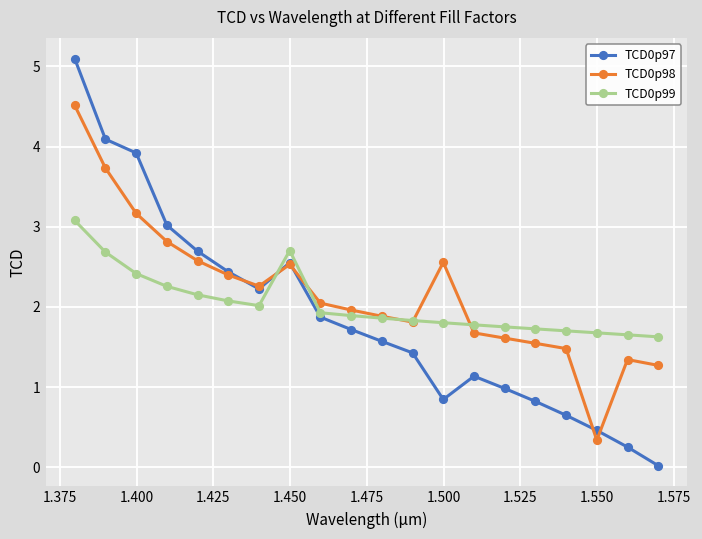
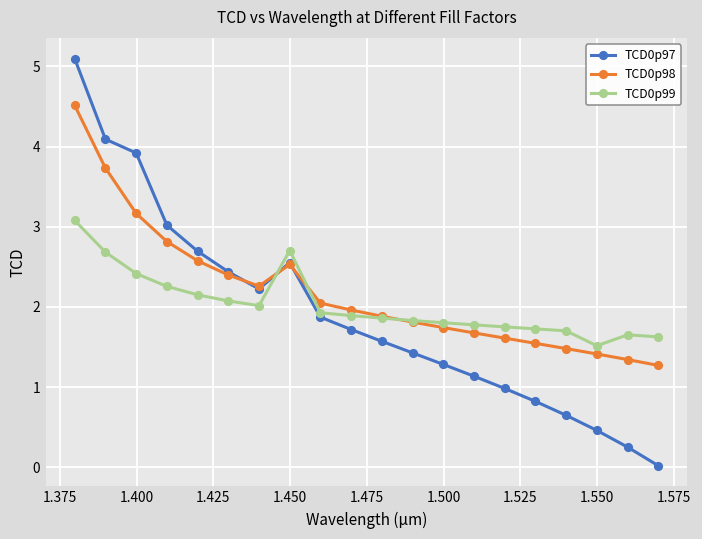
TCD0p97, 1.500: 0.8 -> 1.3
TCD0p98, 1.500: 2.6 -> 1.7
TCD0p98, 1.550: 0.3 -> 1.4
TCD0p99, 1.550: 1.7 -> 1.5
